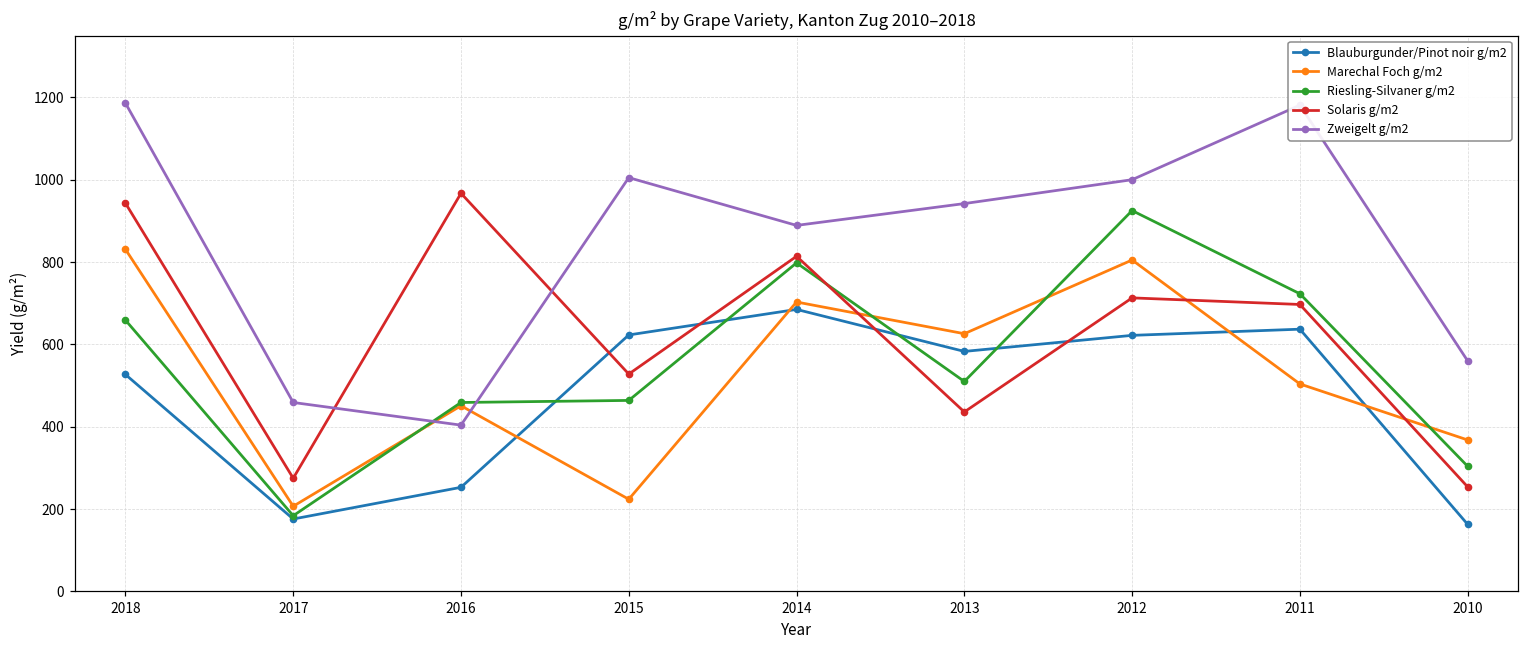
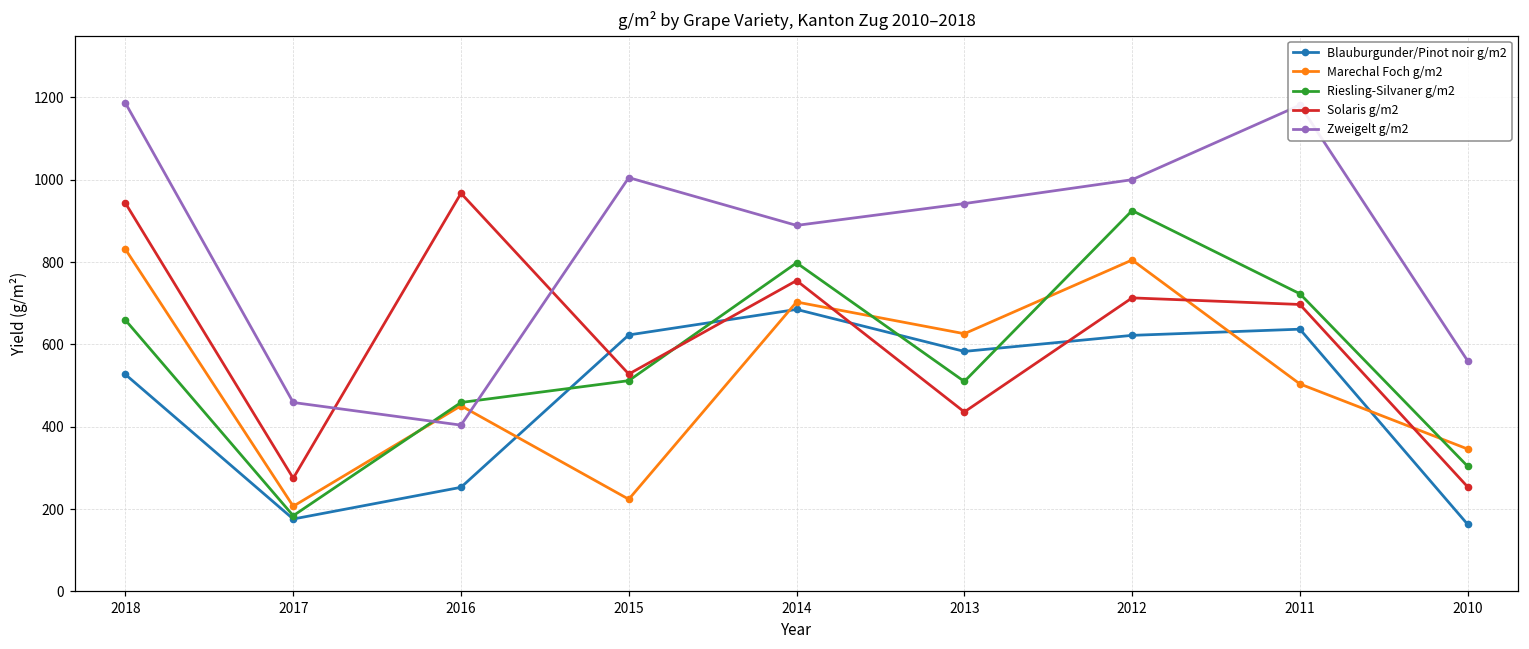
Riesling-Silvaner g/m2, 2015: 460 -> 510
Solaris g/m2, 2014: 810 -> 760
Marechal Foch g/m2, 2010: 370 -> 350
